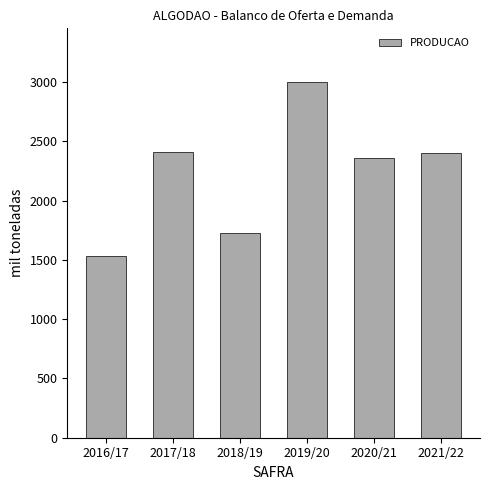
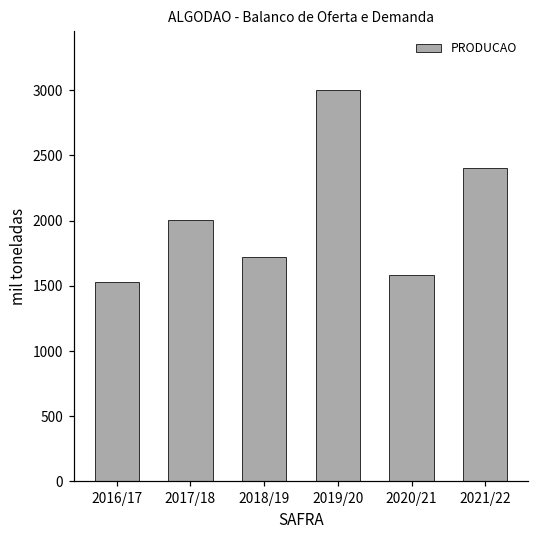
2017/18: 2410 -> 2010
2020/21: 2360 -> 1580
